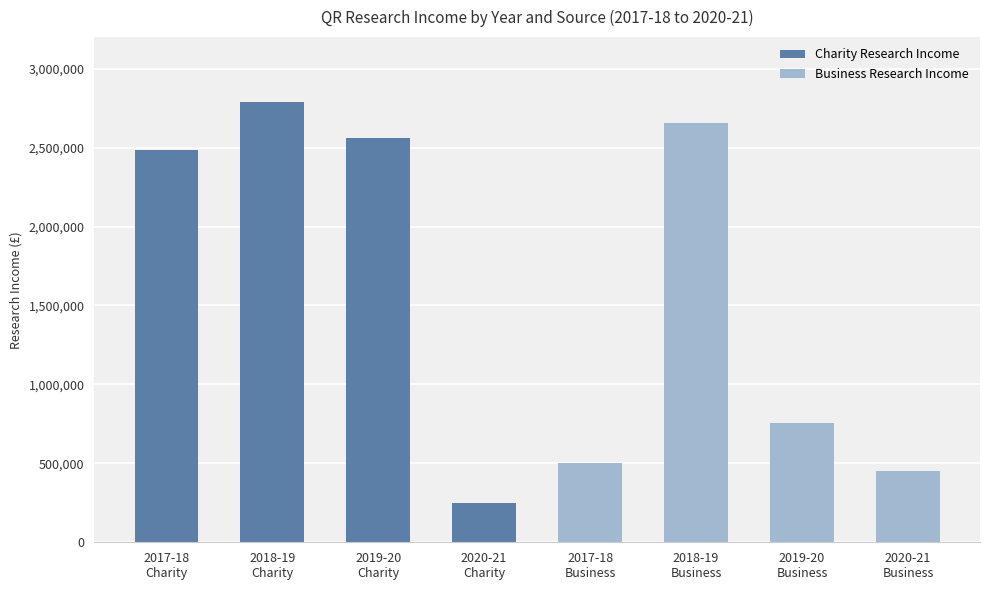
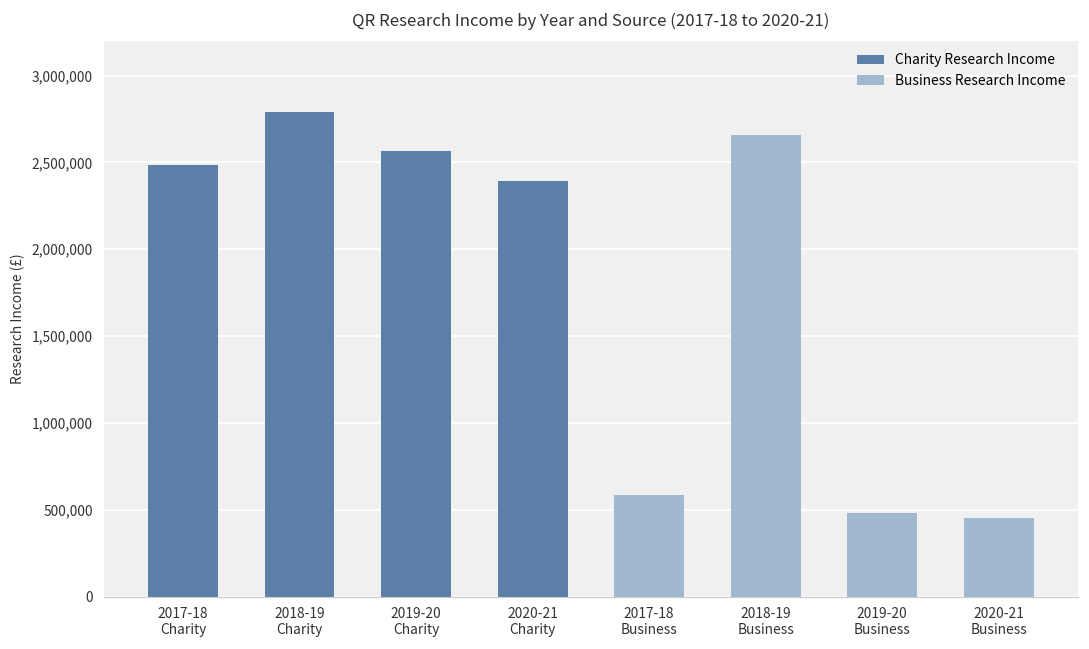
2020-21 Charity: 250,000 -> 2,390,000
2017-18 Business: 500,000 -> 580,000
2019-20 Business: 760,000 -> 480,000
